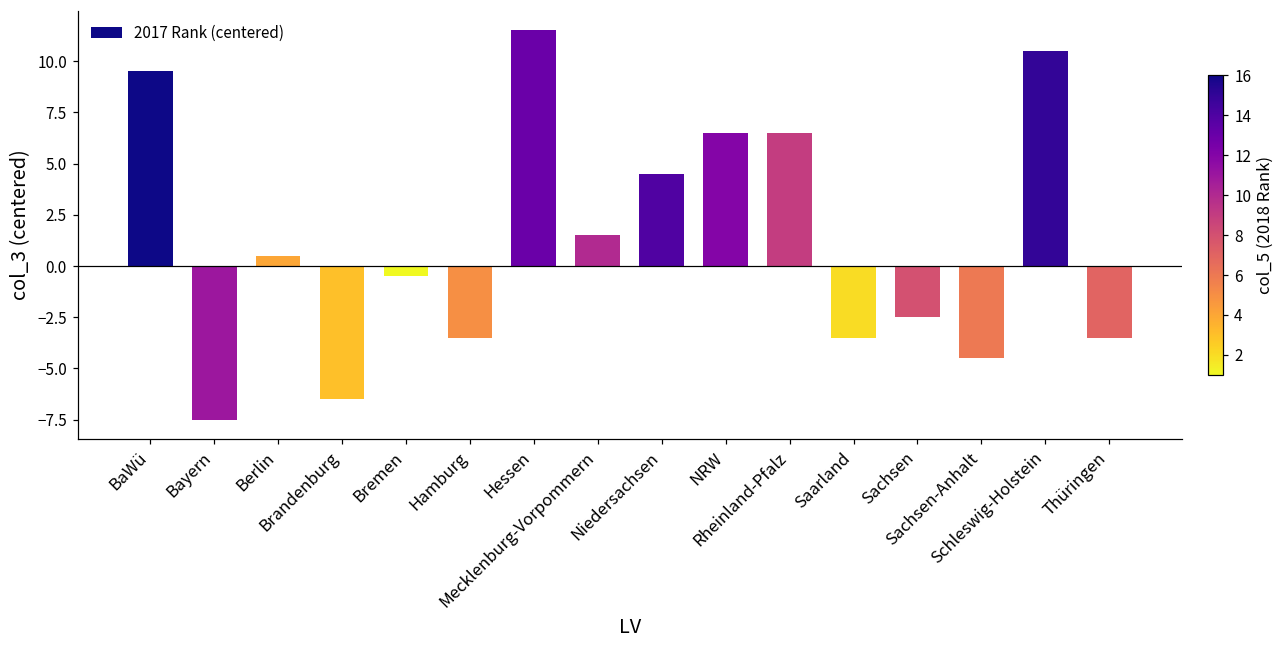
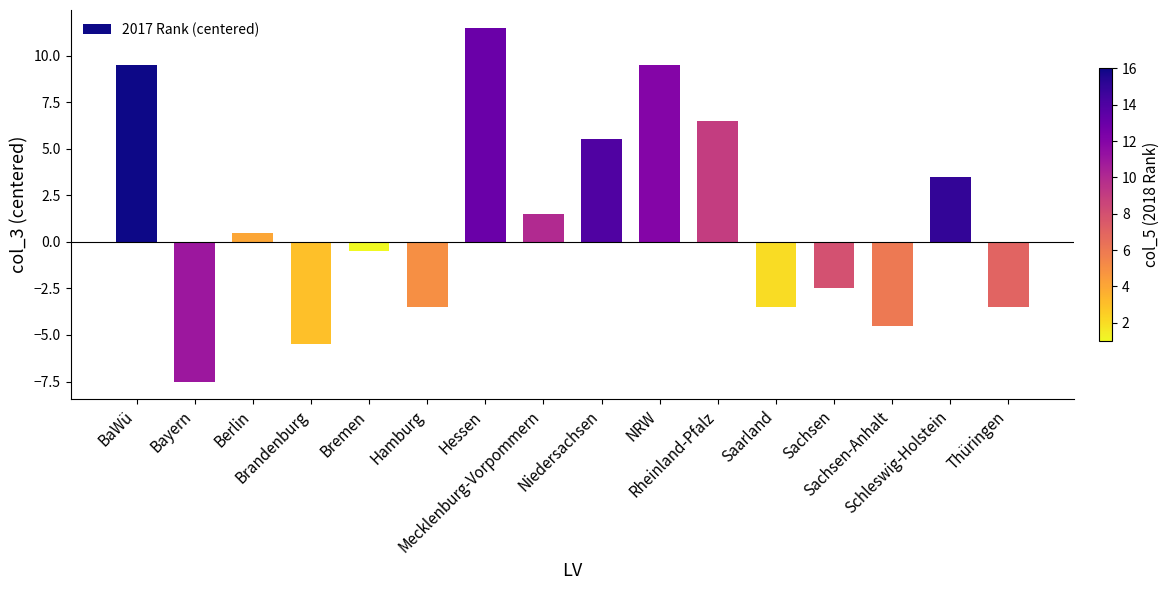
Brandenburg: -6.5 -> -5.5
Niedersachsen: 4.5 -> 5.5
NRW: 6.5 -> 9.5
Schleswig-Holstein: 10.5 -> 3.5
